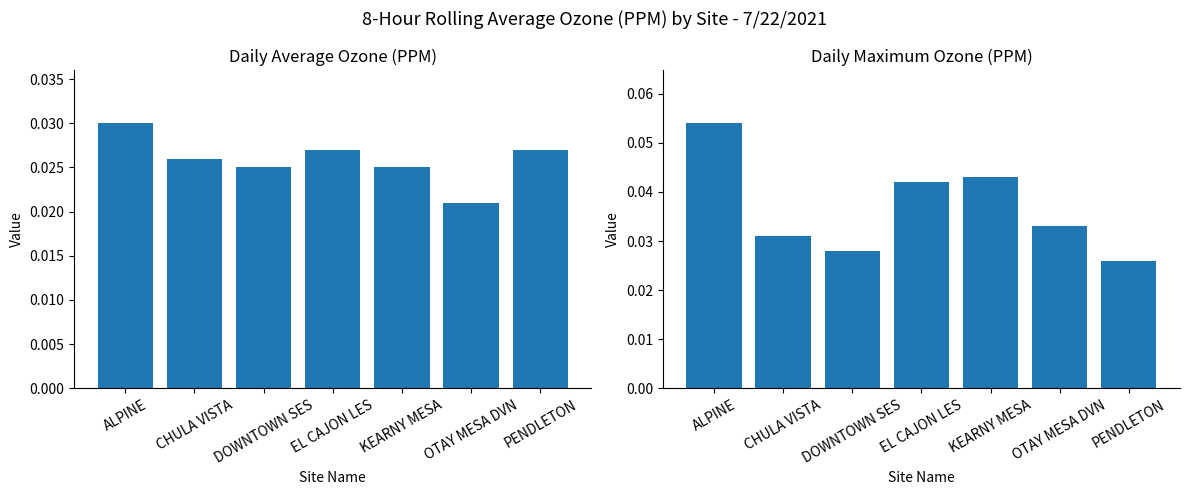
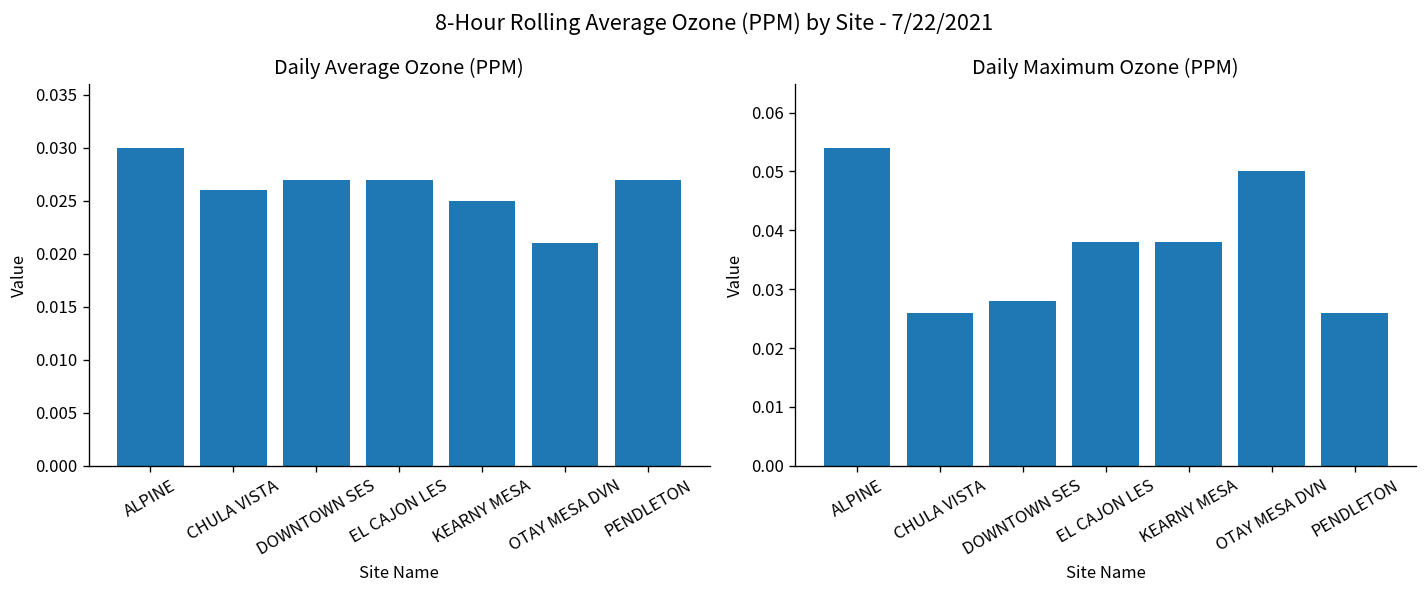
Daily Average Ozone (PPM), DOWNTOWN SES: 0.025 -> 0.027
Daily Maximum Ozone (PPM), CHULA VISTA: 0.031 -> 0.026
Daily Maximum Ozone (PPM), EL CAJON LES: 0.042 -> 0.038
Daily Maximum Ozone (PPM), KEARNY MESA: 0.043 -> 0.038
Daily Maximum Ozone (PPM), OTAY MESA DVN: 0.033 -> 0.050
